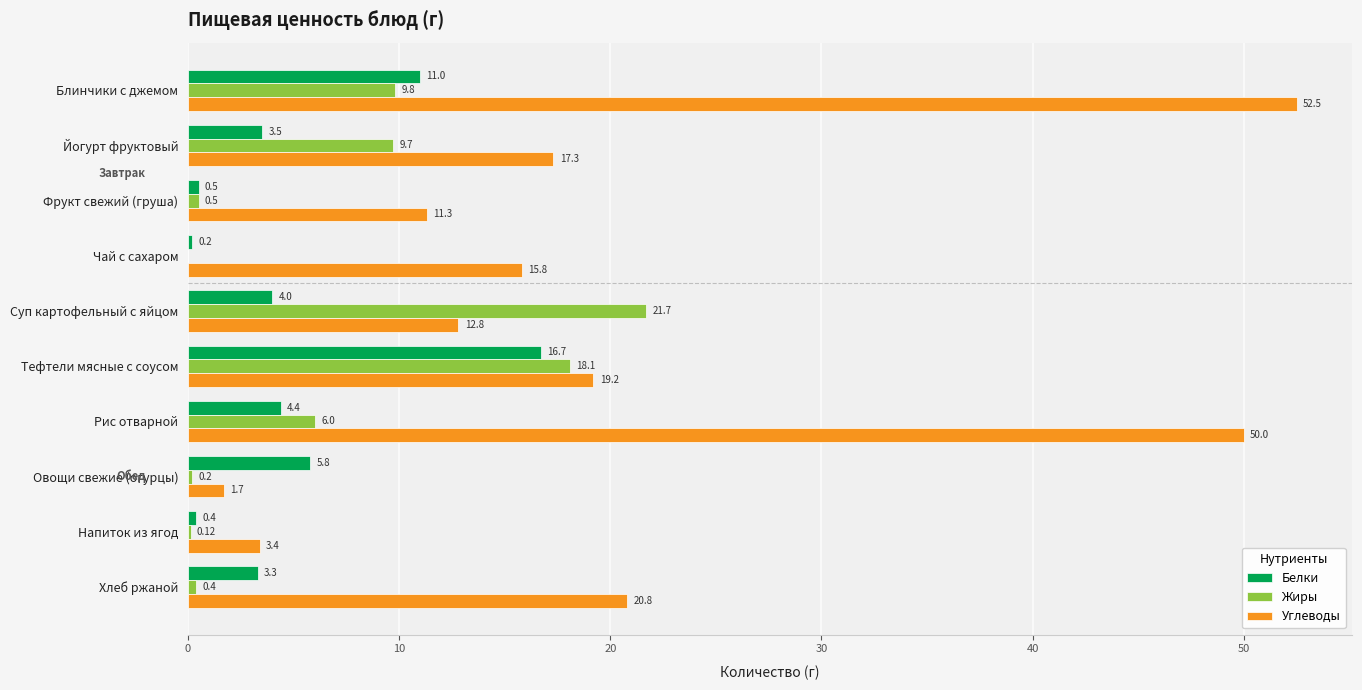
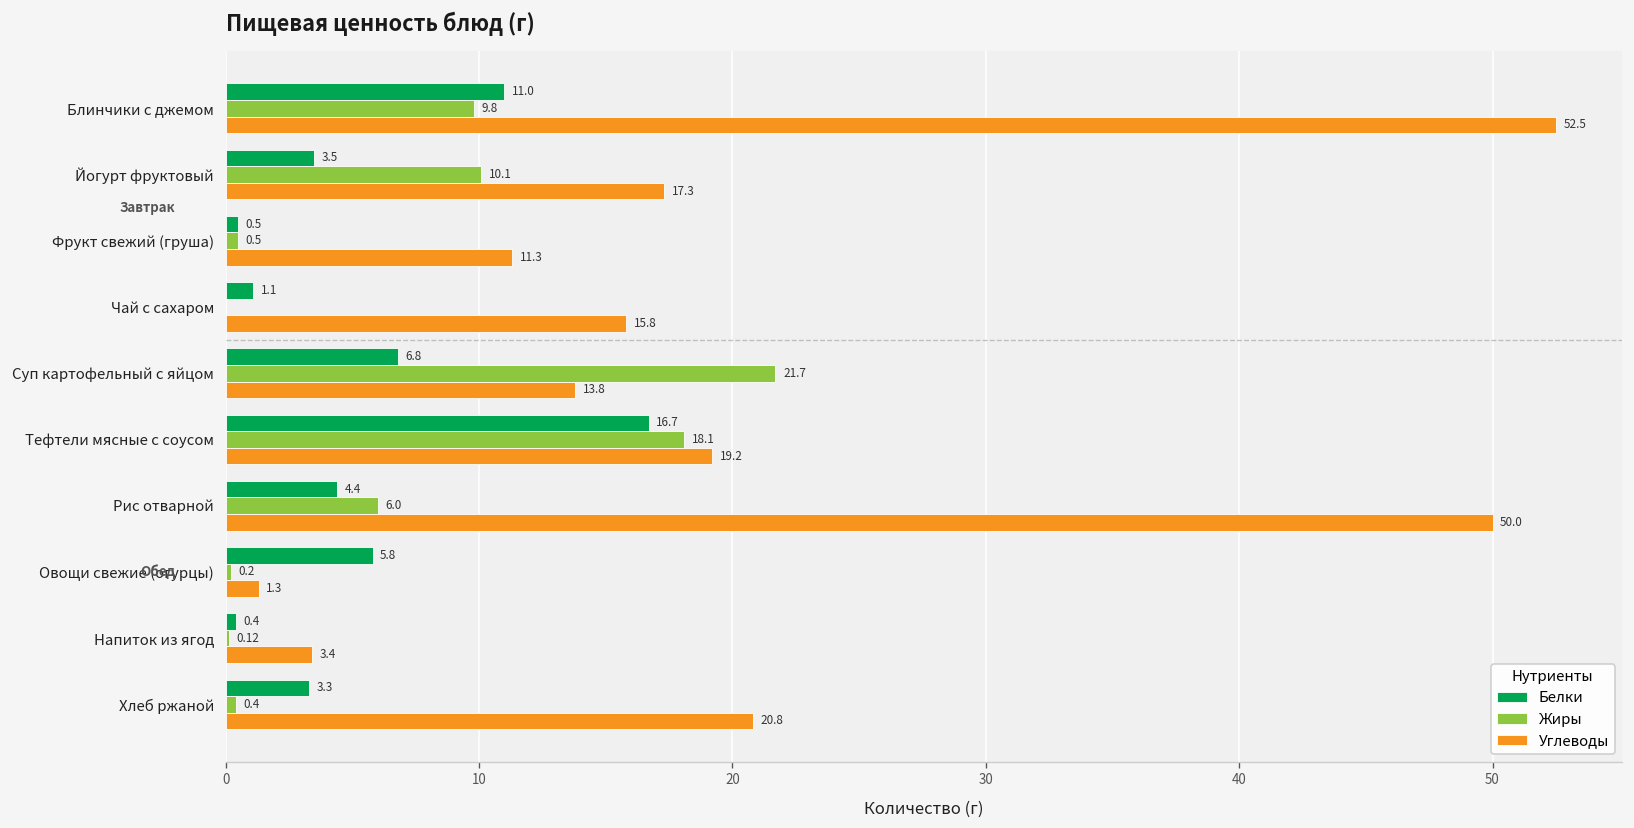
Жиры, Йогурт фруктовый: 9.7 -> 10.1
Белки, Чай с сахаром: 0.2 -> 1.1
Белки, Суп картофельный с яйцом: 4.0 -> 6.8
Углеводы, Суп картофельный с яйцом: 12.8 -> 13.8
Углеводы, Овощи свежие (огурцы): 1.7 -> 1.3
